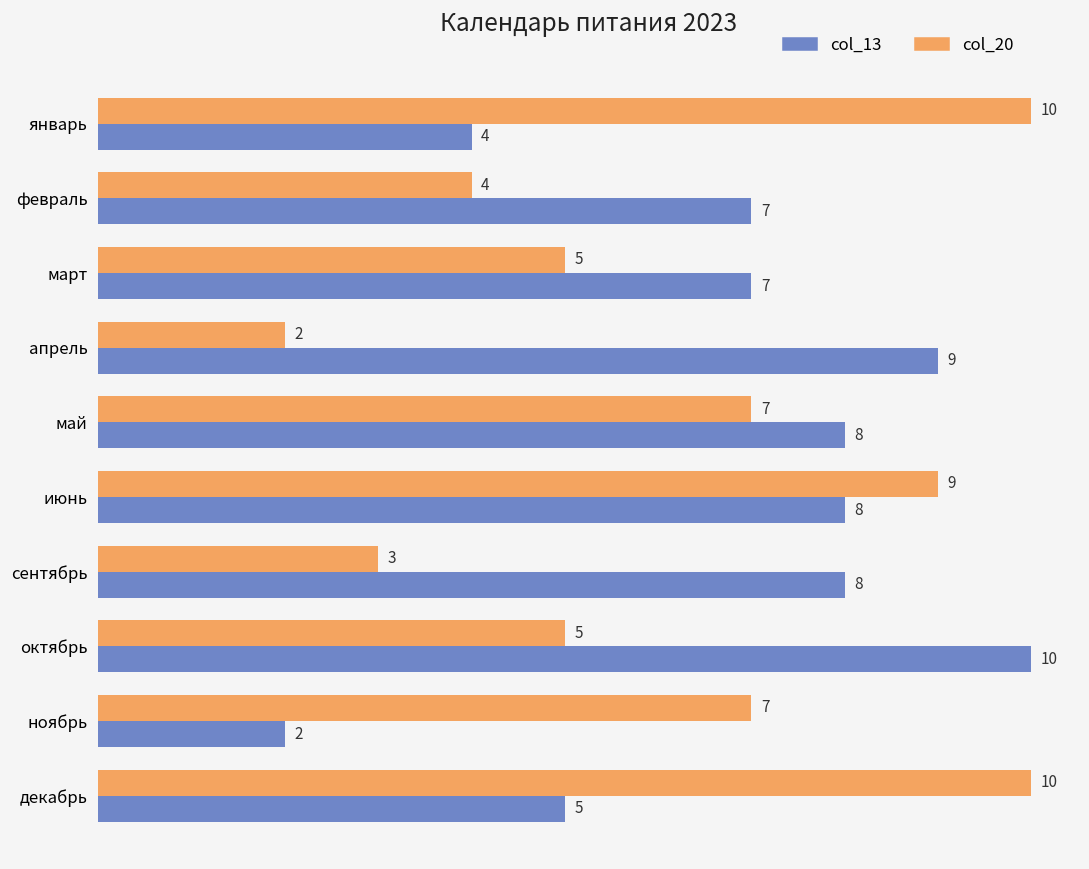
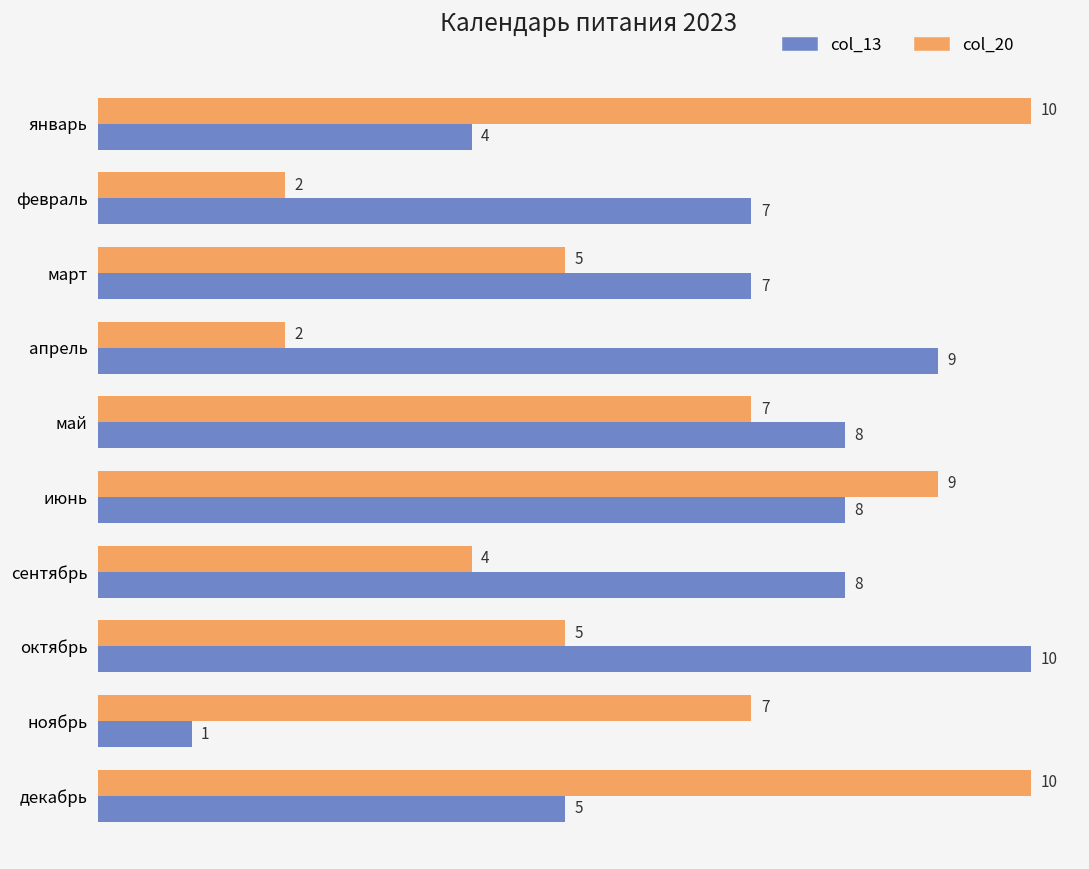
col_20, февраль: 4 -> 2
col_20, сентябрь: 3 -> 4
col_13, ноябрь: 2 -> 1
